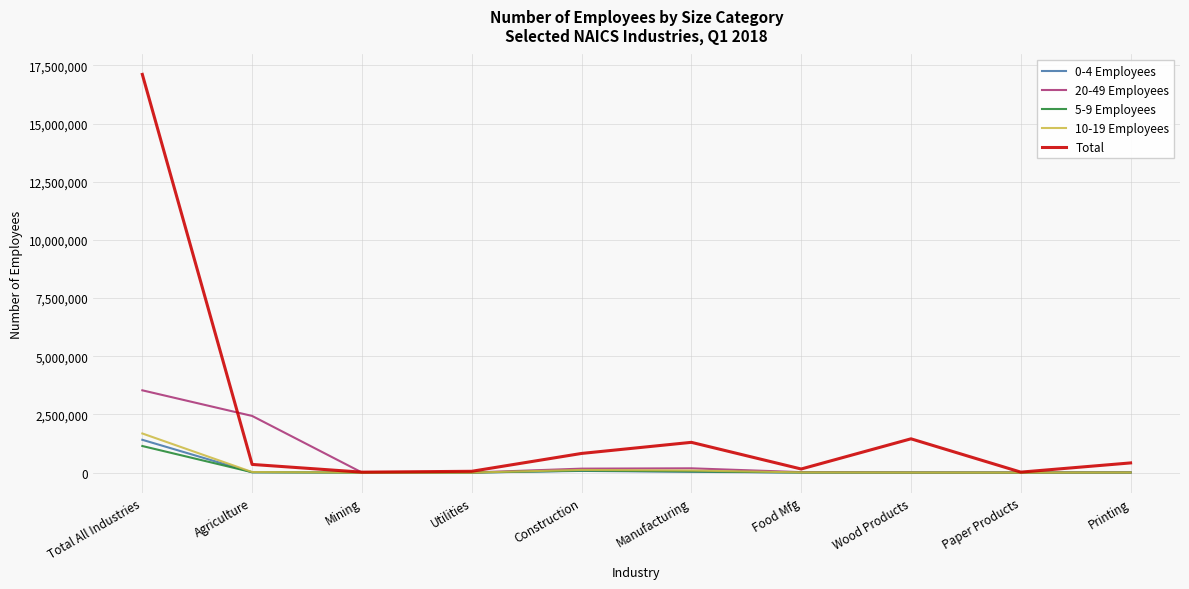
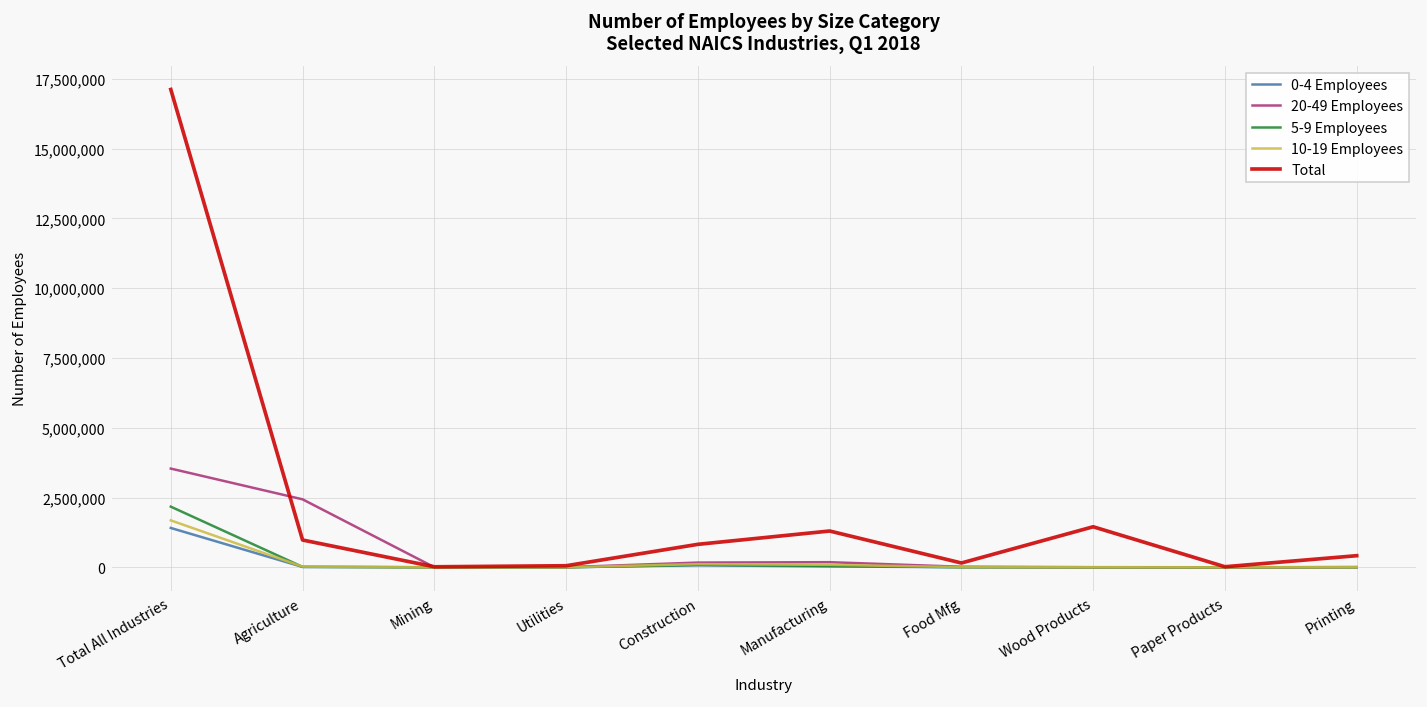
5-9 Employees, Total All Industries: 1,100,000 -> 2,200,000
Total, Agriculture: 400,000 -> 1,000,000
